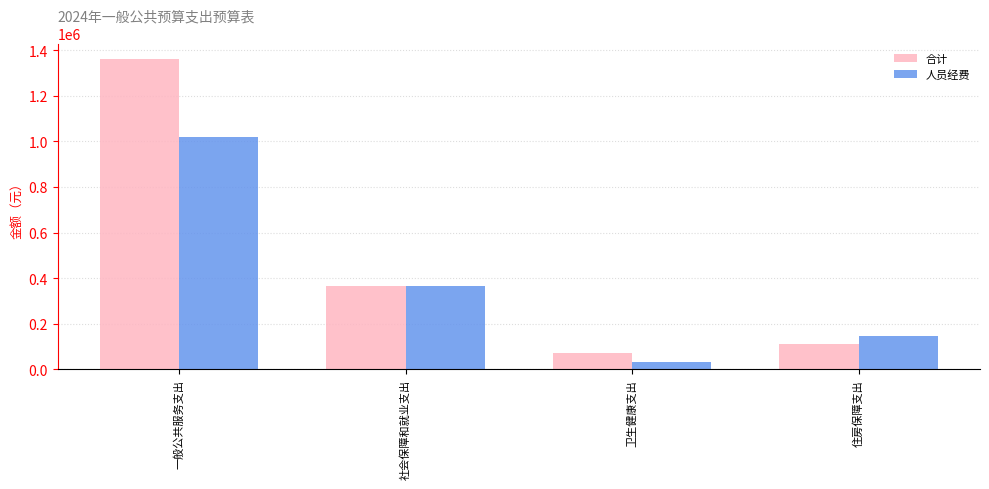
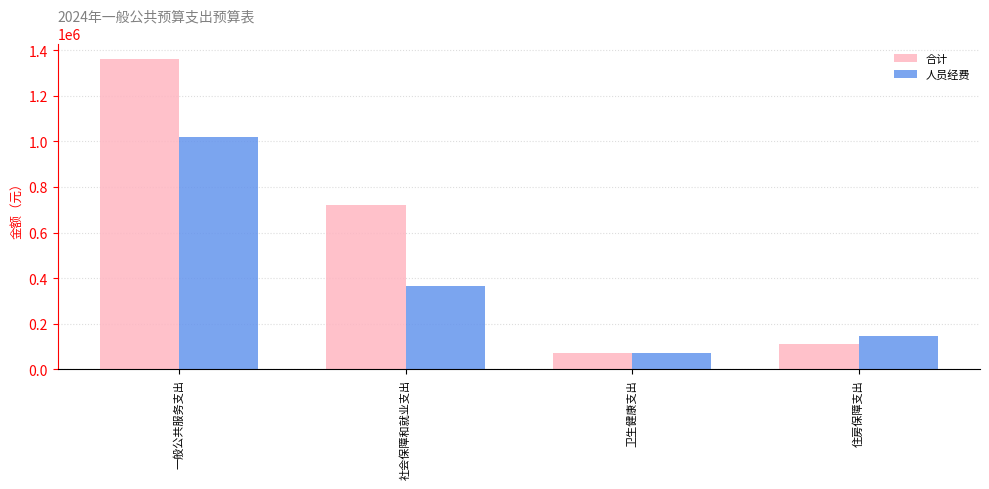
合计, 社会保障和就业支出: 360000 -> 720000
人员经费, 卫生健康支出: 30000 -> 70000
